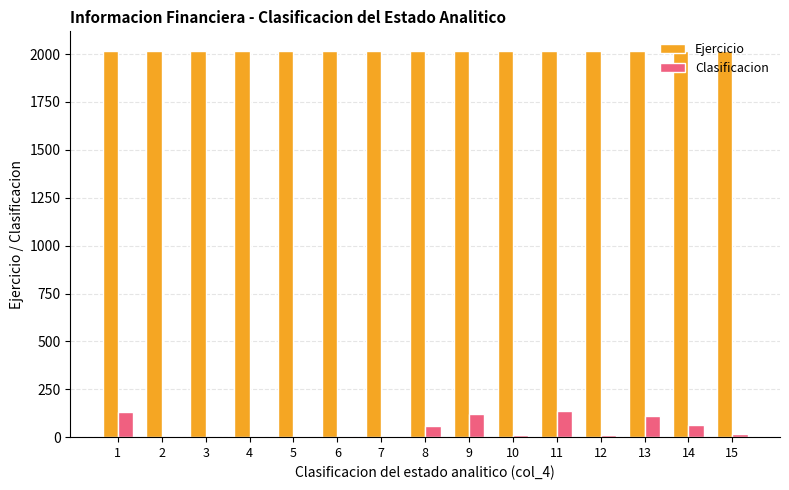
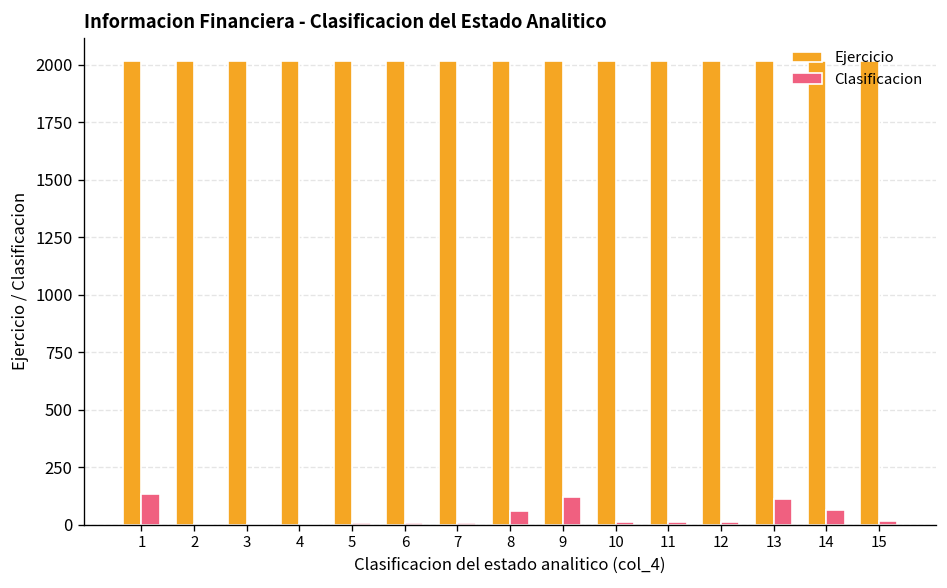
Clasificacion, 11: 140 -> 10
